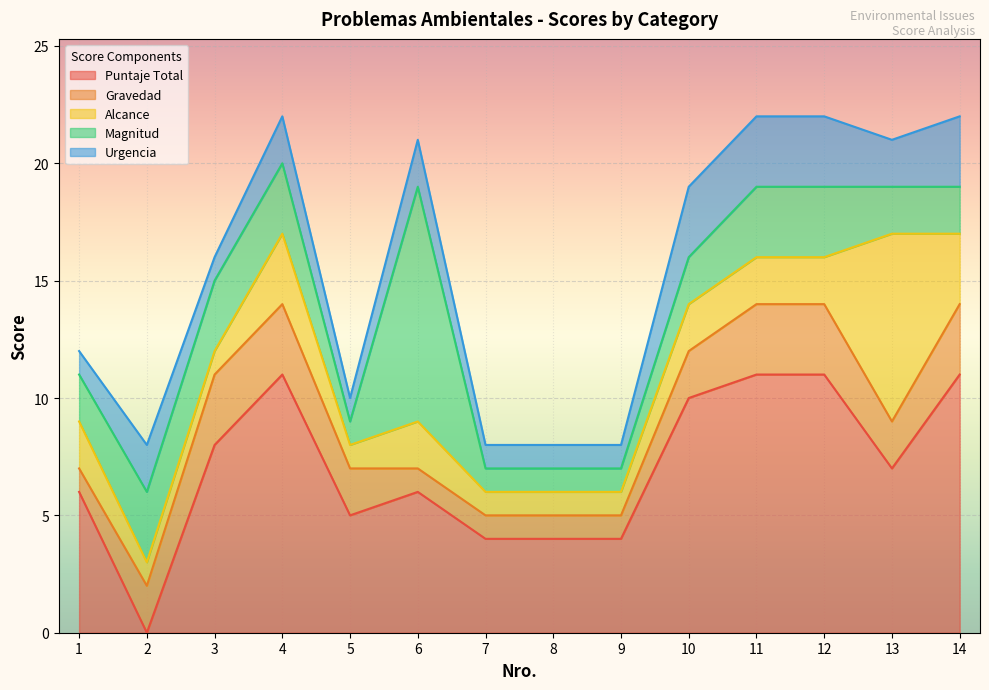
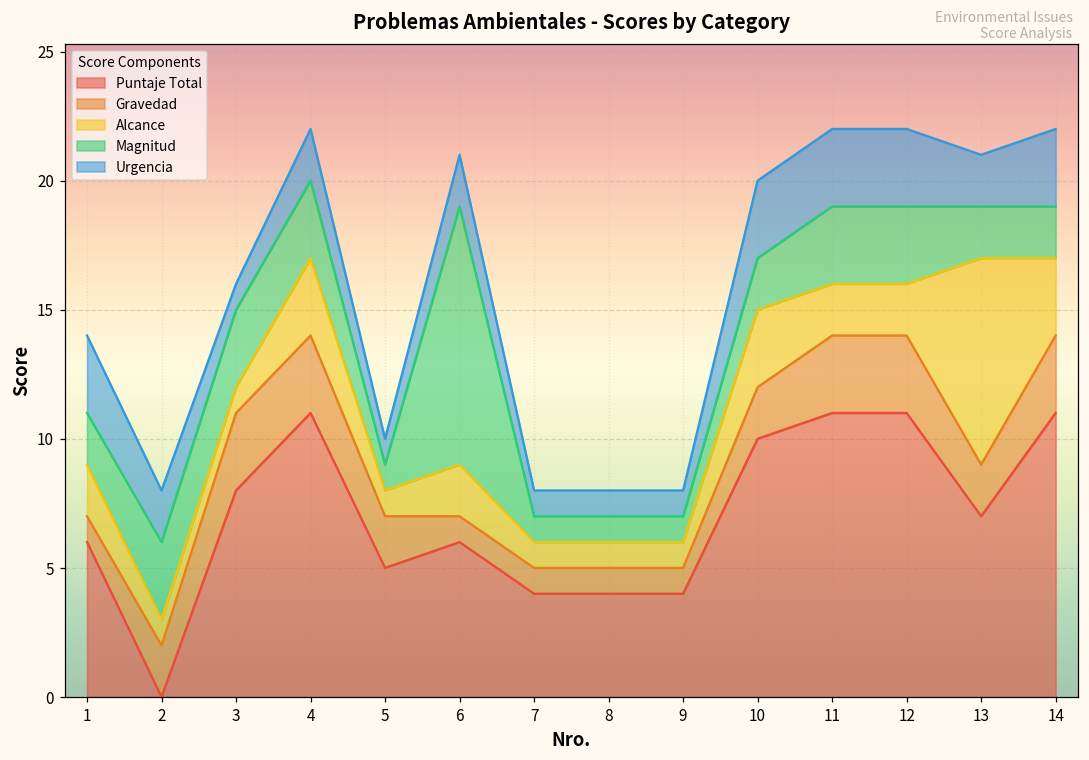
Urgencia, 1: 1 -> 3
Alcance, 10: 2 -> 3
